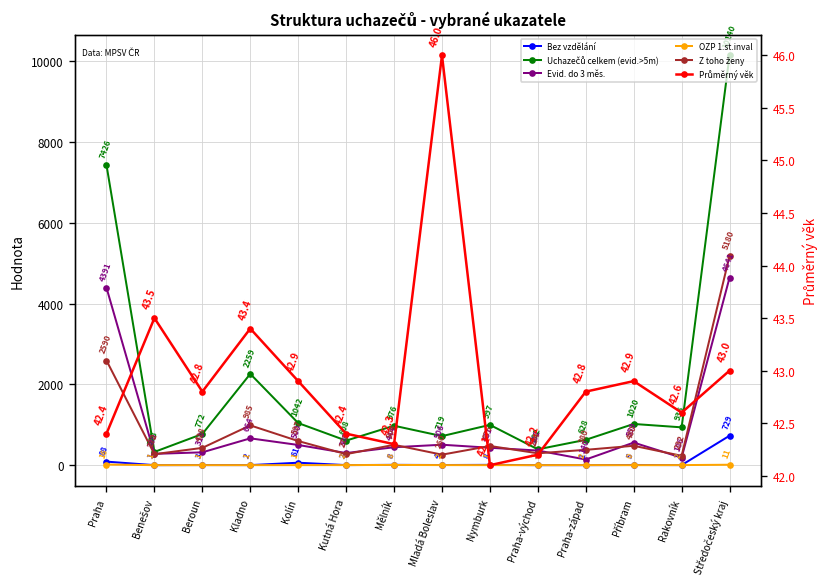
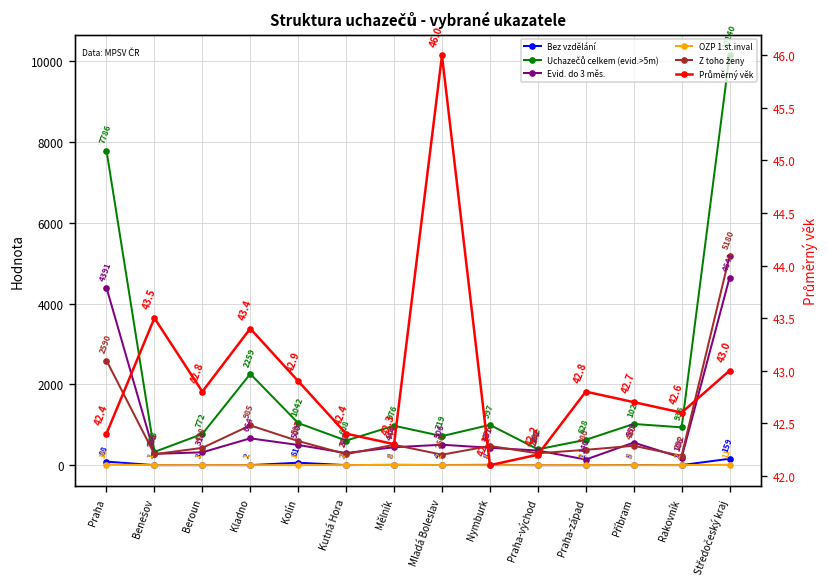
Uchazečů celkem (evid.>5m), Praha: 7426 -> 7786
Bez vzdělání, Středočeský kraj: 729 -> 159
Průměrný věk, Příbram: 42.9 -> 42.7
